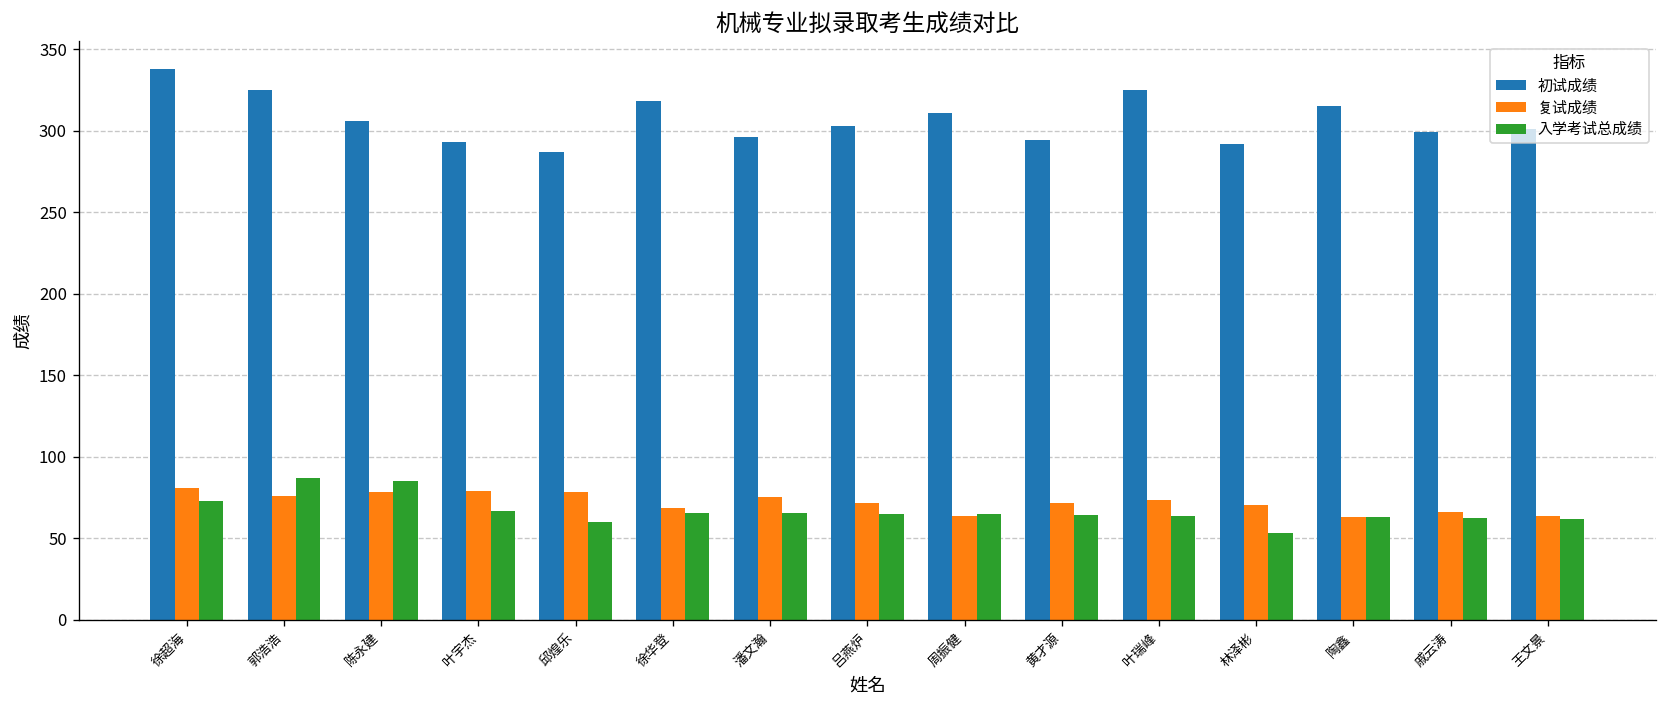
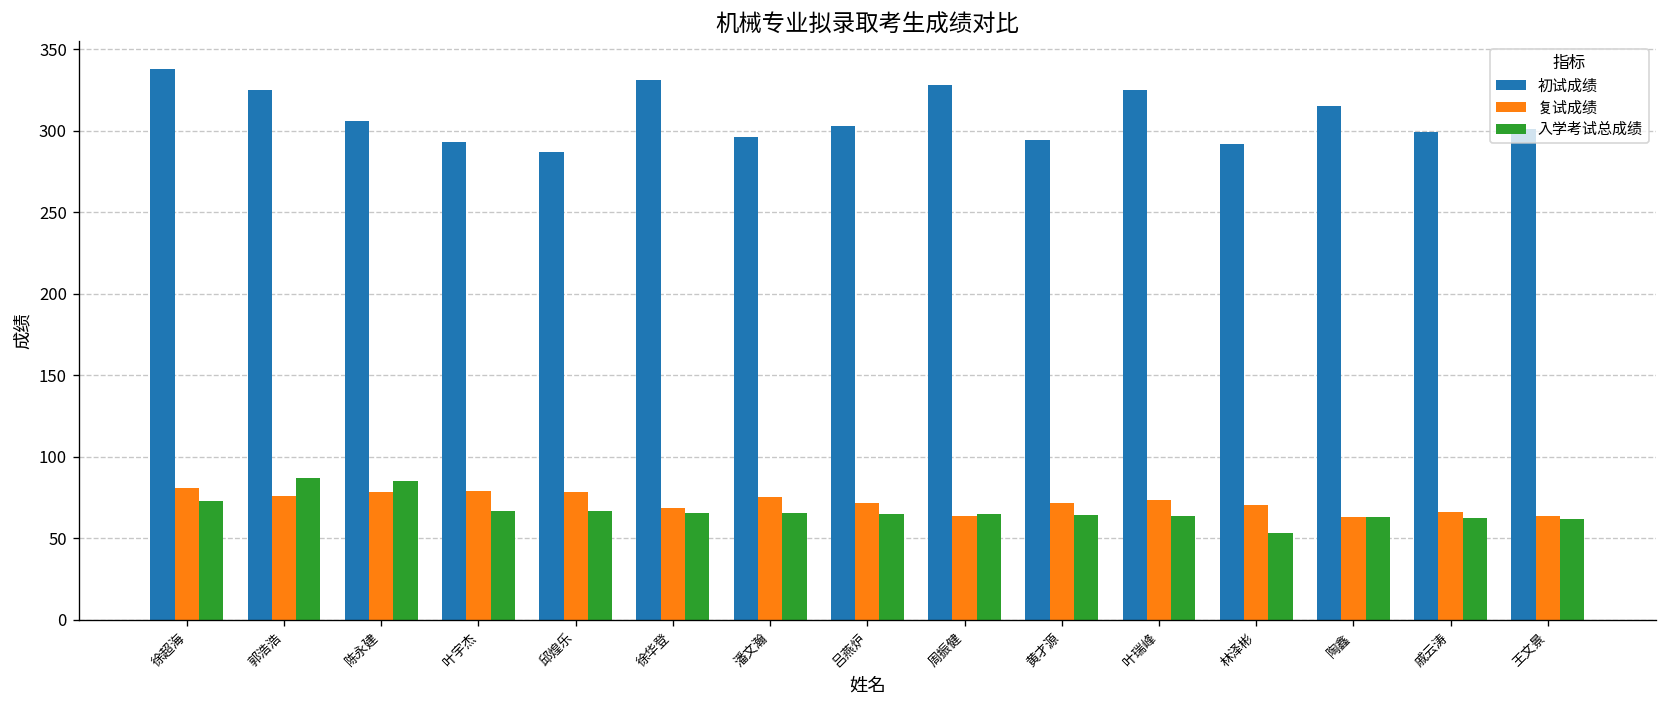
入学考试总成绩, 邱煌乐: 60 -> 67
初试成绩, 徐华登: 318 -> 331
初试成绩, 周振健: 311 -> 328
